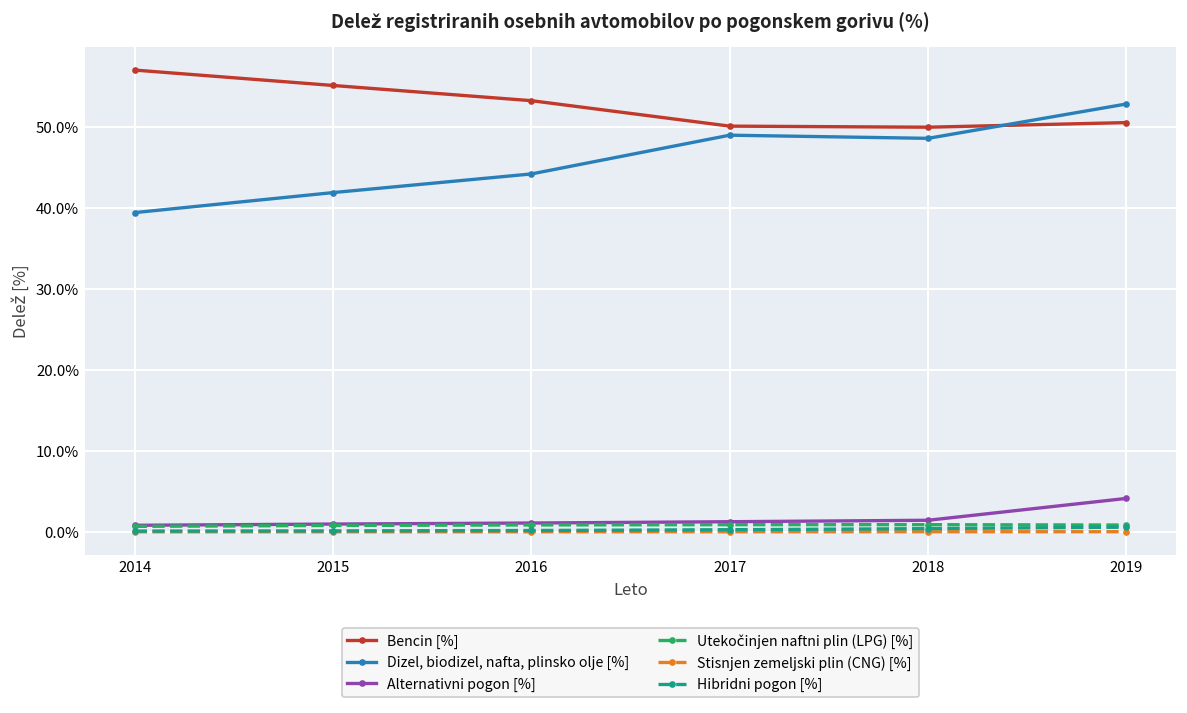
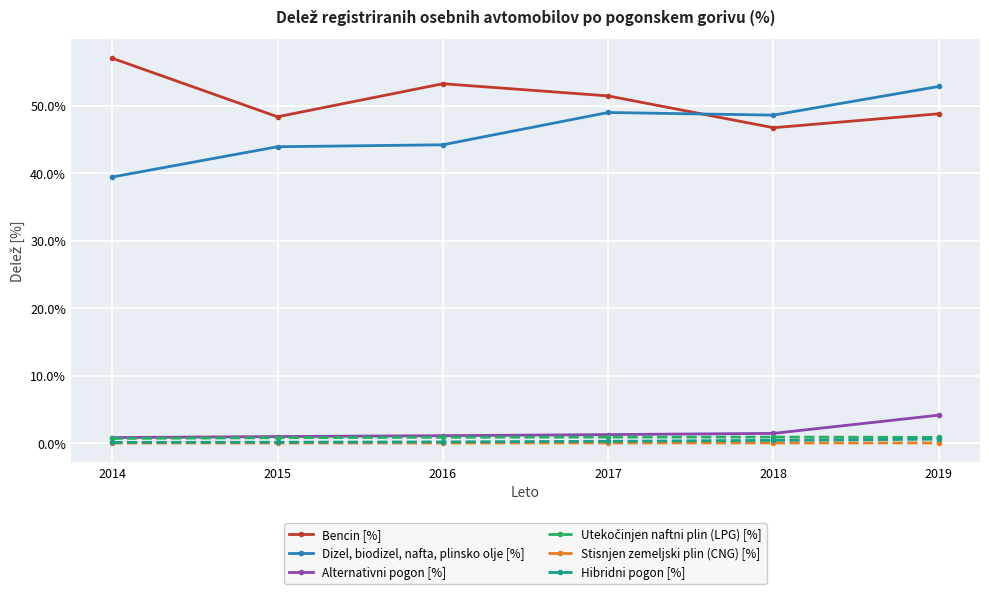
Bencin [%], 2015: 55% -> 48%
Dizel, biodizel, nafta, plinsko olje [%], 2015: 42% -> 44%
Bencin [%], 2017: 50% -> 51%
Bencin [%], 2018: 50% -> 47%
Bencin [%], 2019: 51% -> 49%
